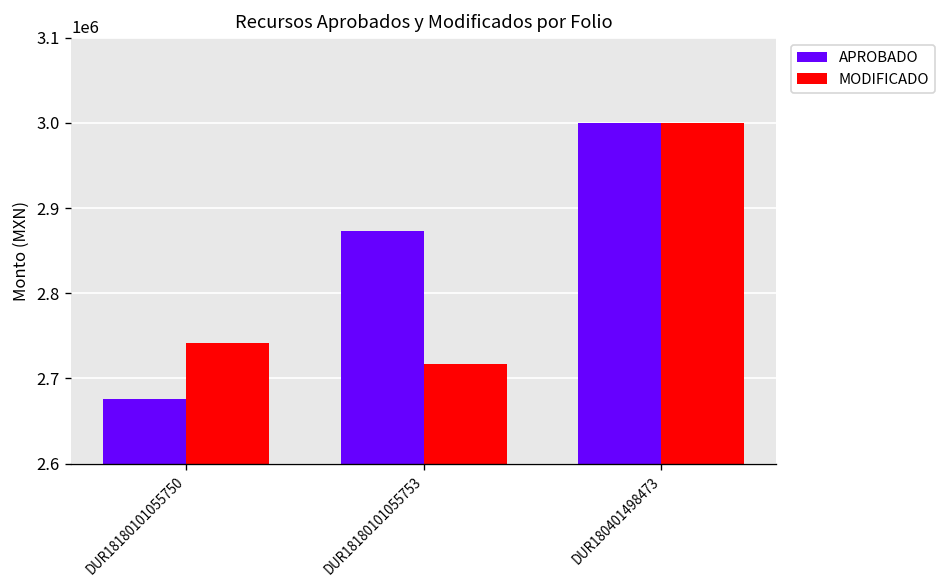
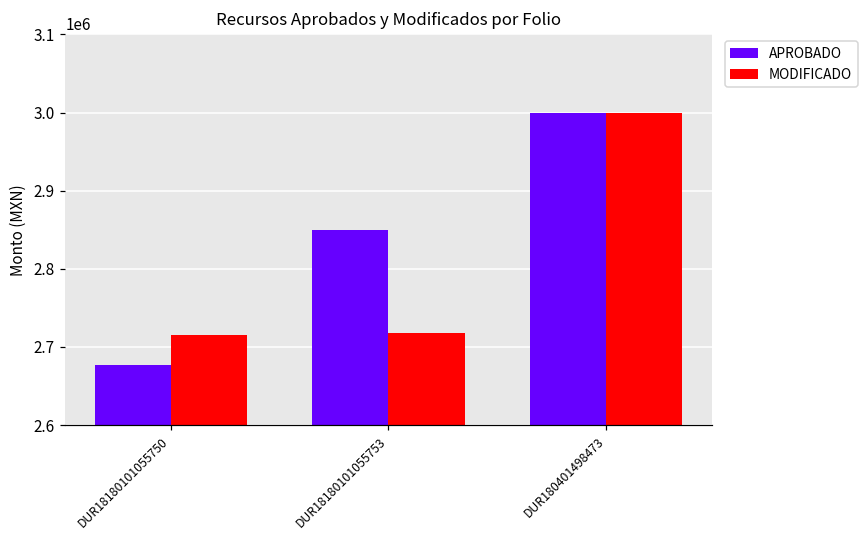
MODIFICADO, DUR18180101055750: 2740000 -> 2720000
APROBADO, DUR18180101055753: 2870000 -> 2850000
